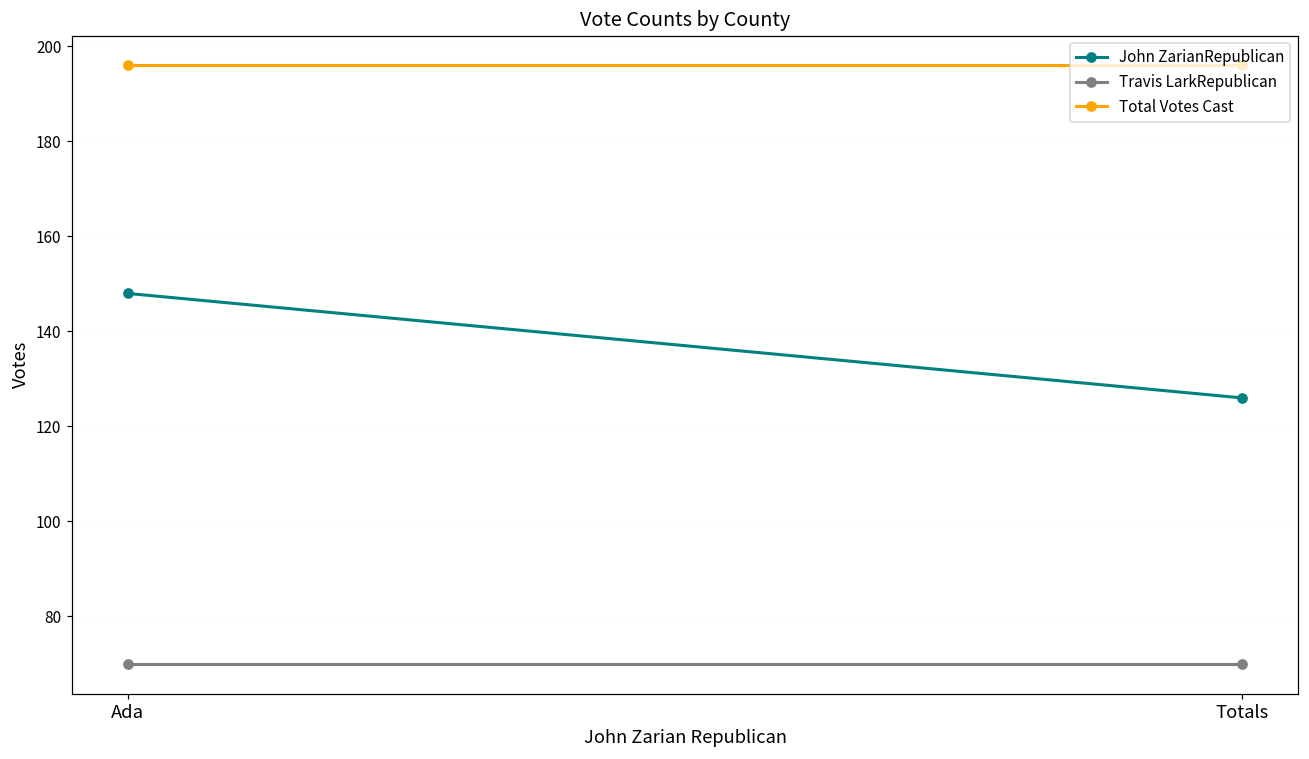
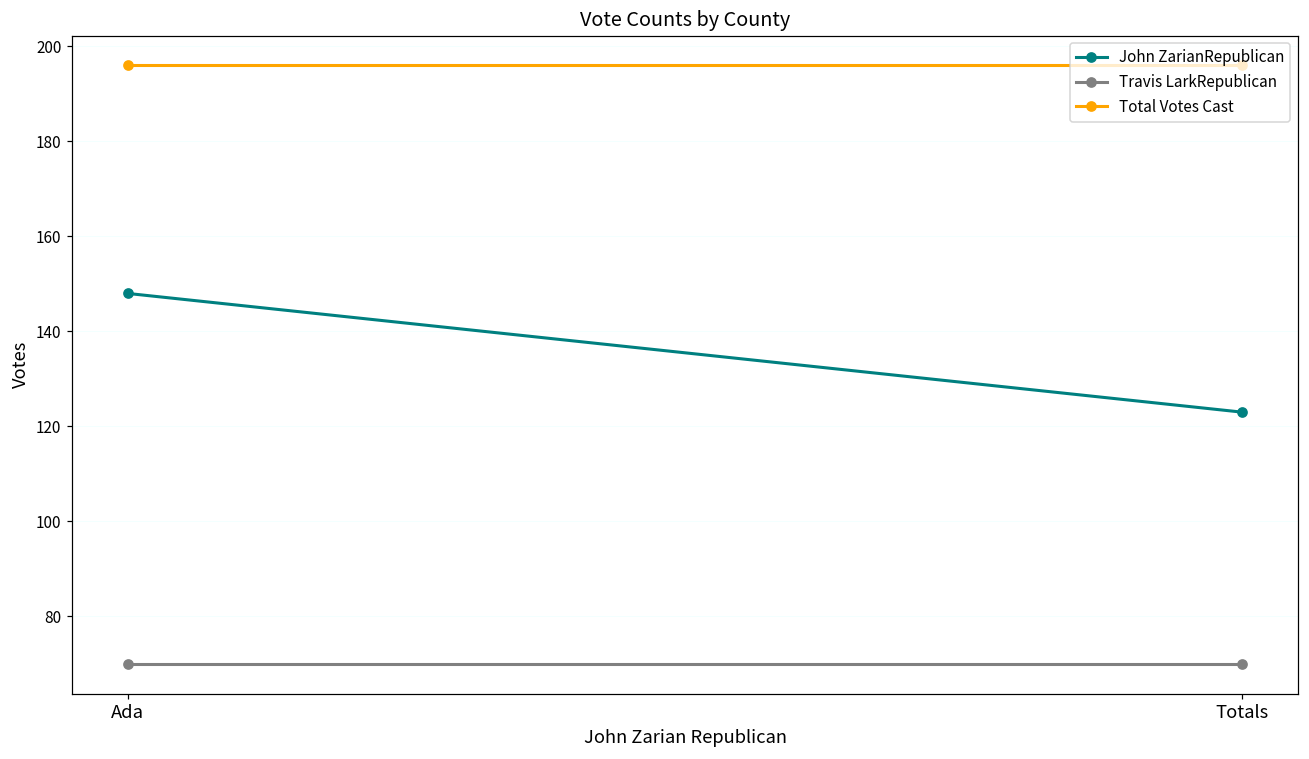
John ZarianRepublican, Totals: 126 -> 123
